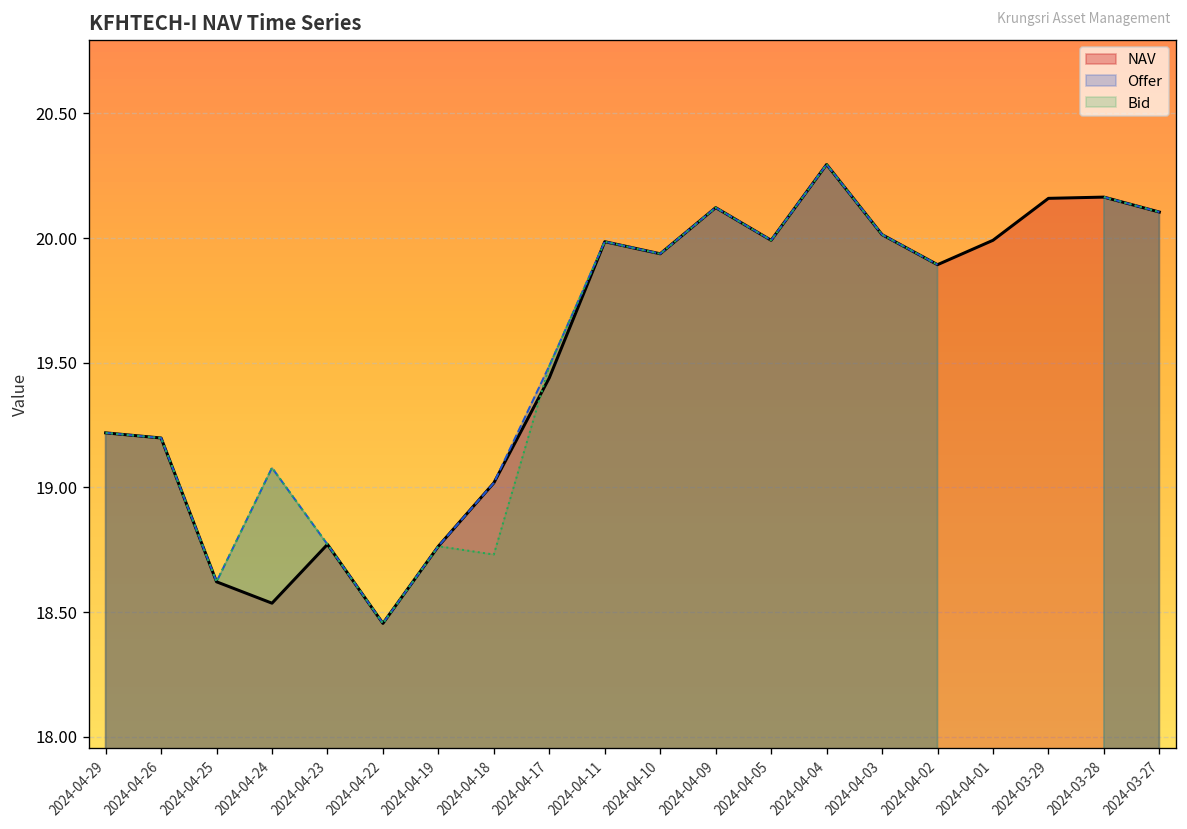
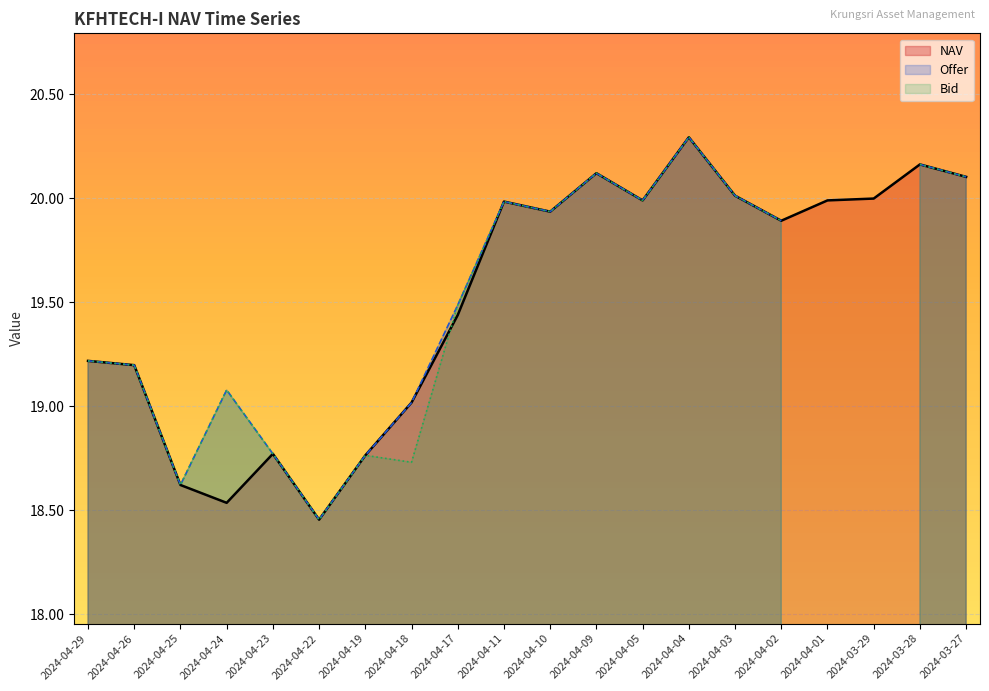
NAV, 2024-03-29: 20.16 -> 20.00
